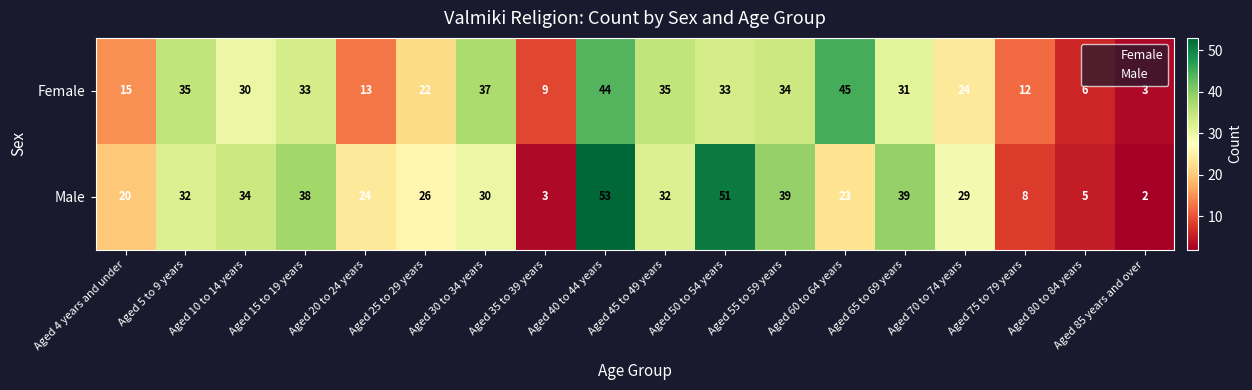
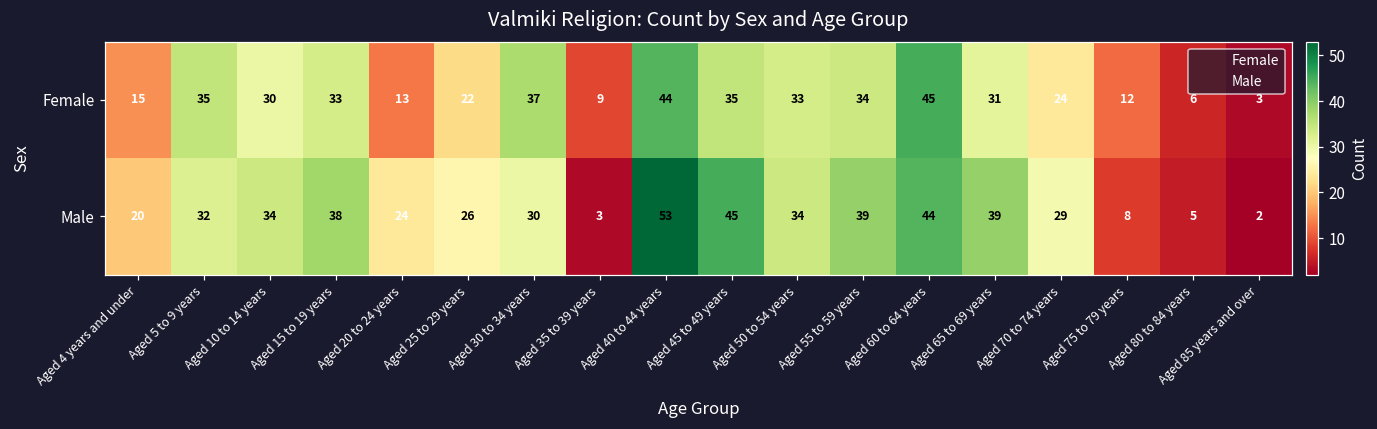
Male, Aged 45 to 49 years: 32 -> 45
Male, Aged 50 to 54 years: 51 -> 34
Male, Aged 60 to 64 years: 23 -> 44
